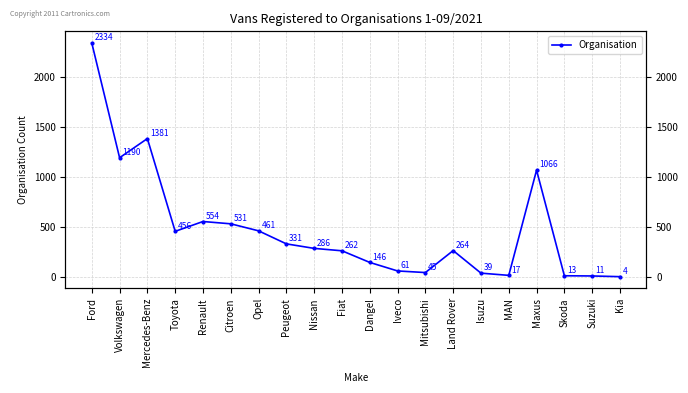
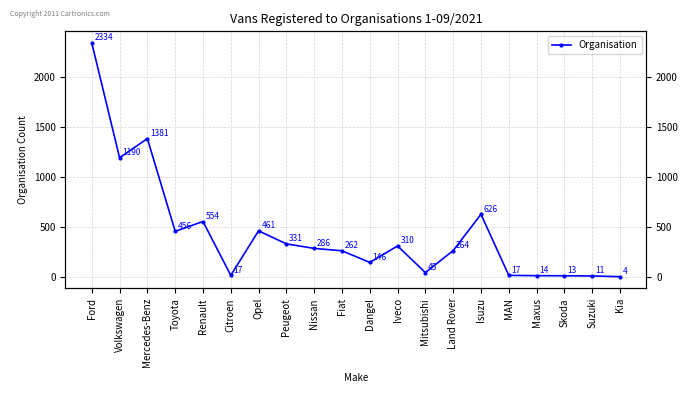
Citroen: 531 -> 17
Iveco: 61 -> 310
Isuzu: 39 -> 626
Maxus: 1066 -> 14
